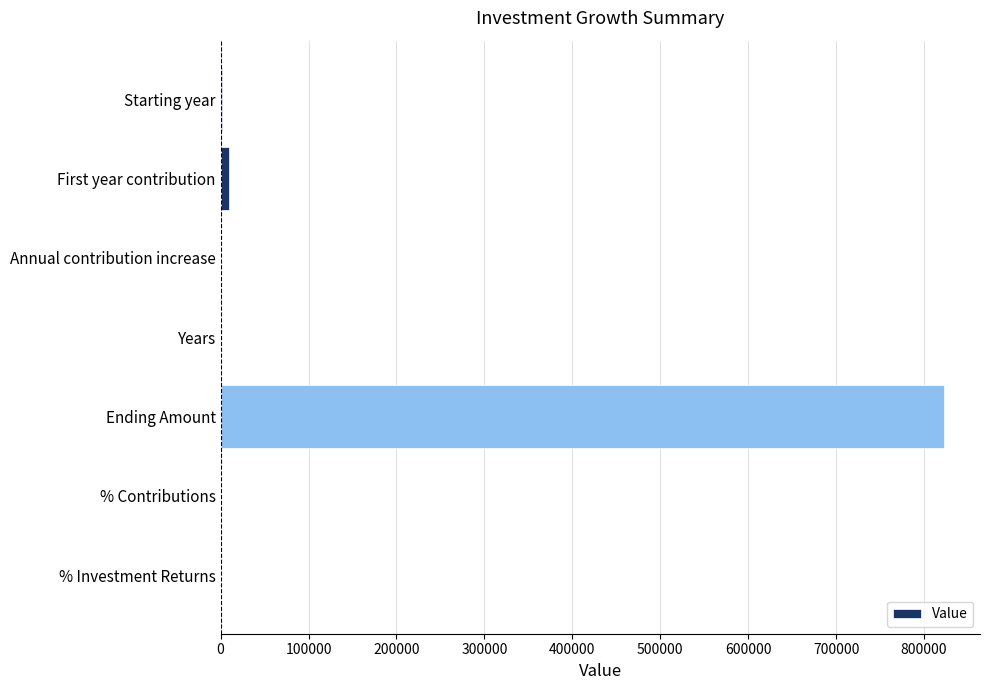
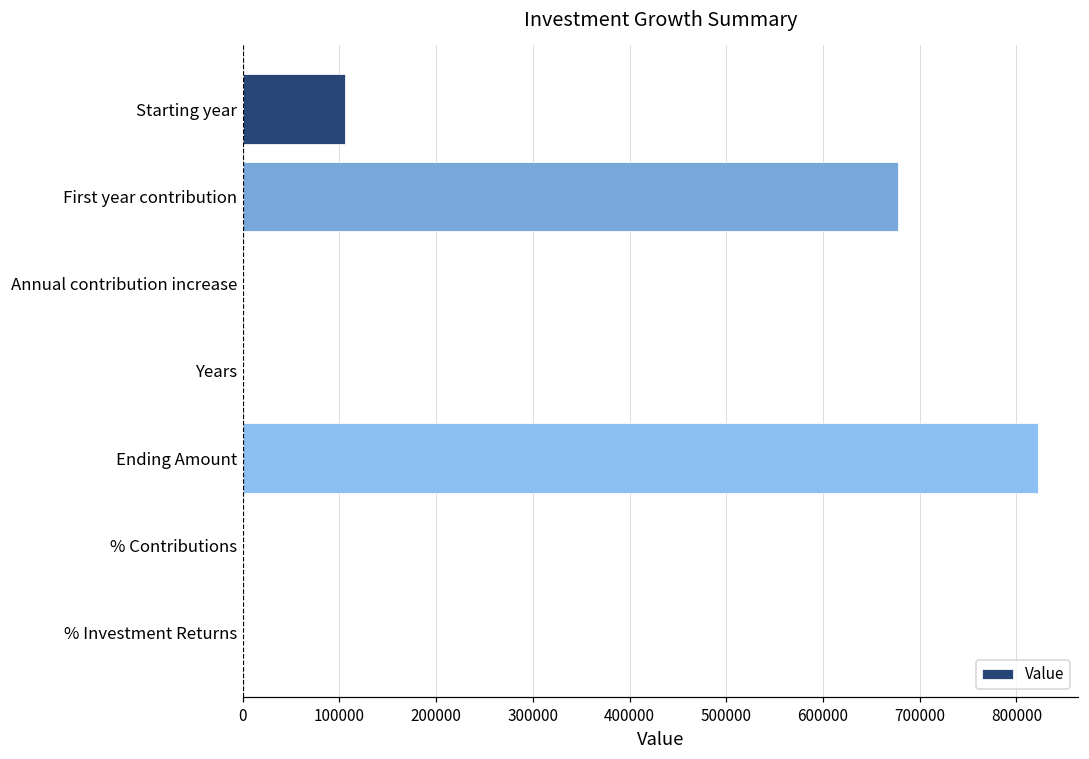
Starting year: 0 -> 110000
First year contribution: 10000 -> 680000
